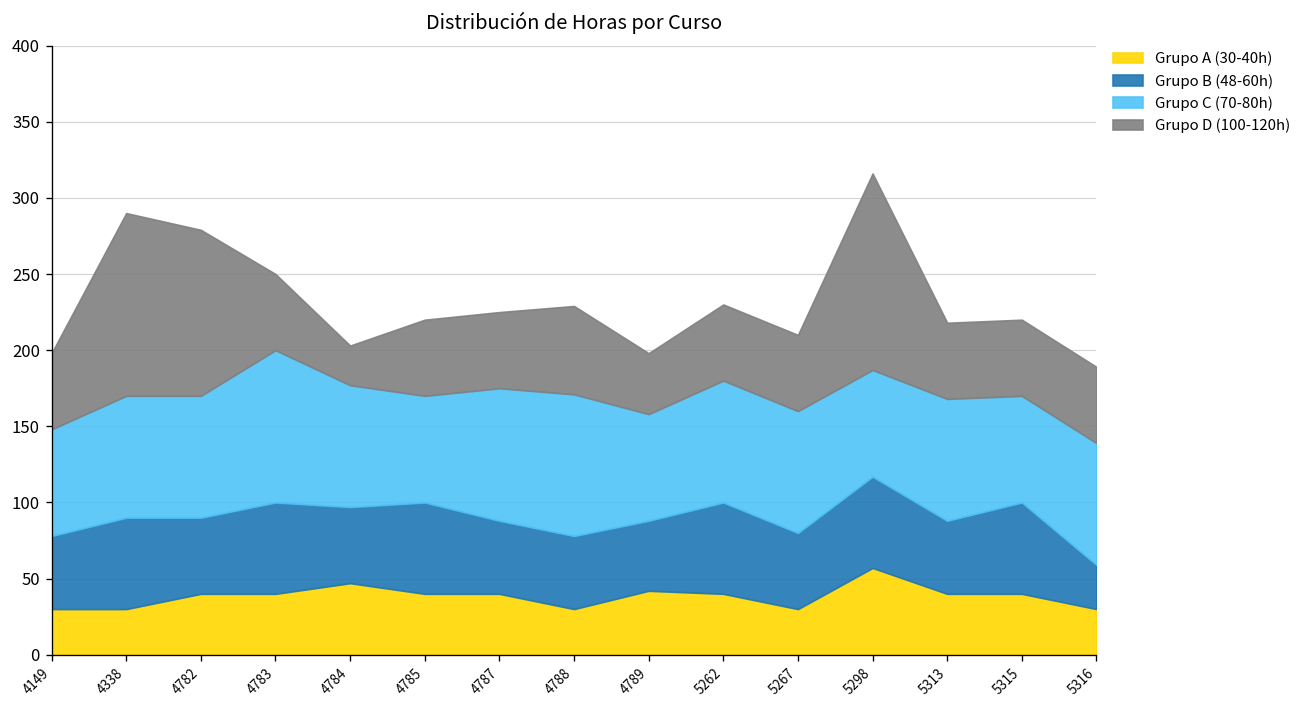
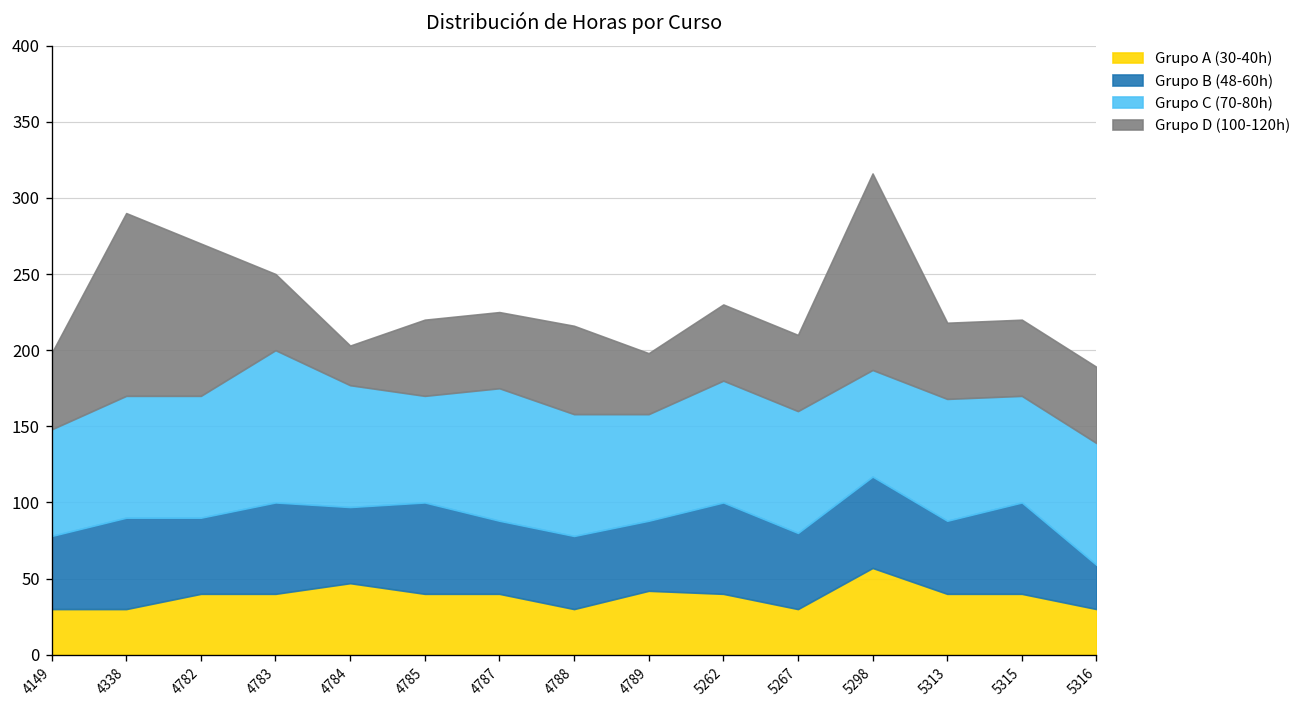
Grupo D (100-120h), 4782: 109 -> 100
Grupo C (70-80h), 4788: 93 -> 80
